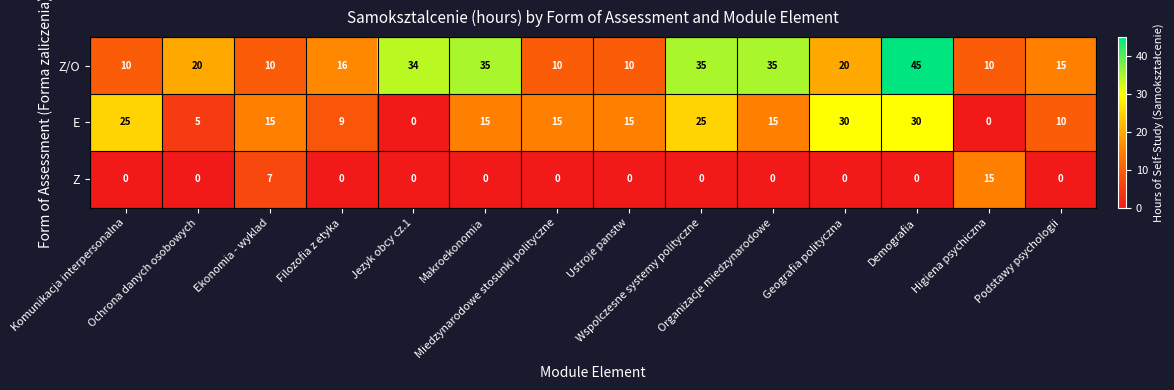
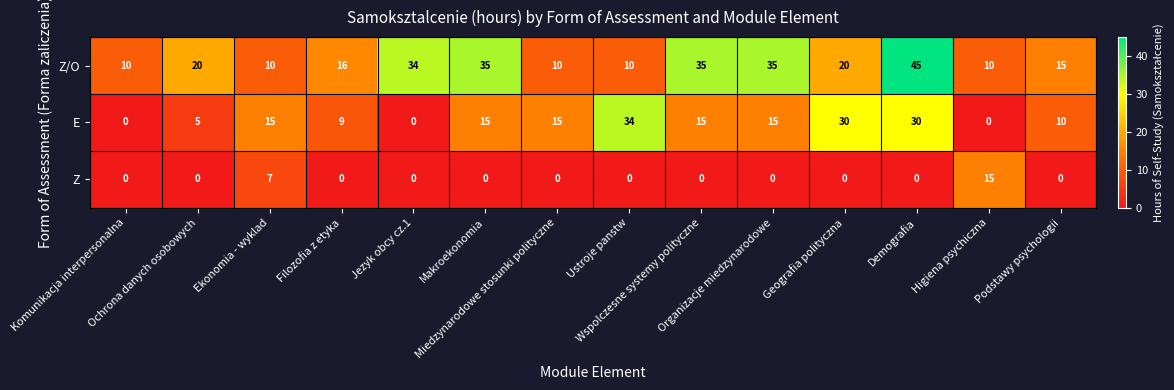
E, Komunikacja interpersonalna: 25 -> 0
E, Ustroje panstw: 15 -> 34
E, Wspolczesne systemy polityczne: 25 -> 15
